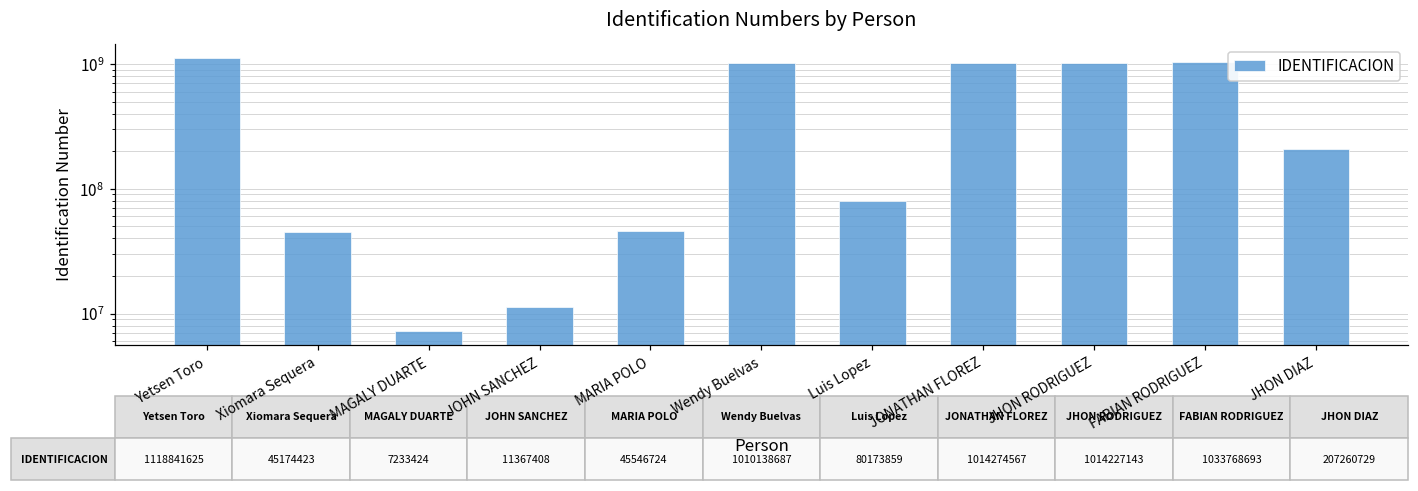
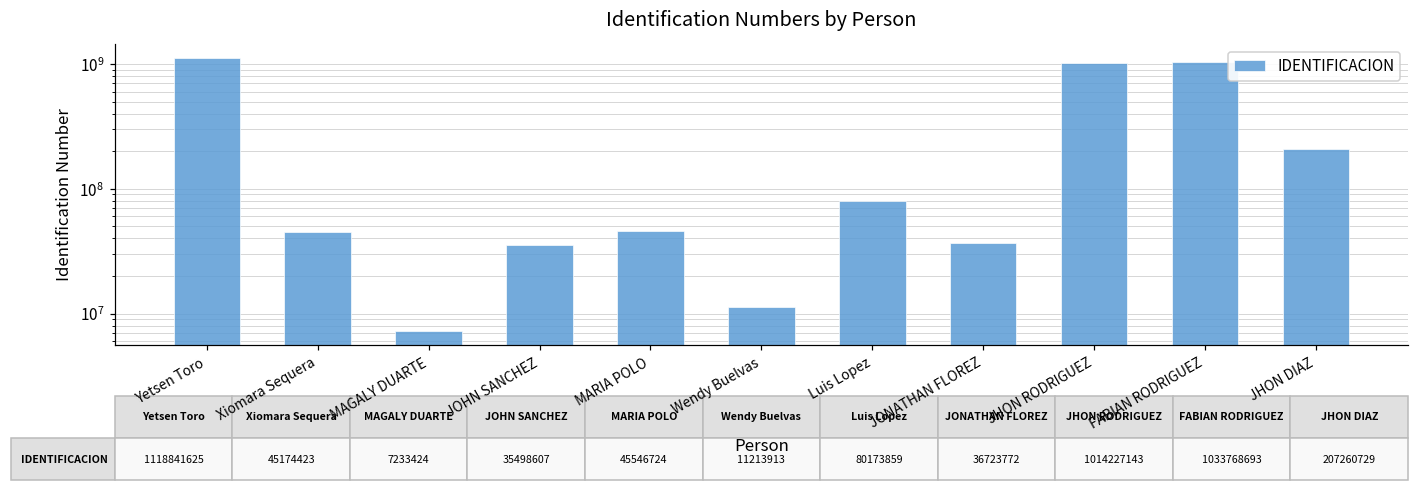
JOHN SANCHEZ: 11367408 -> 35498607
Wendy Buelvas: 1010138687 -> 11213913
JONATHAN FLOREZ: 1014274567 -> 36723772
